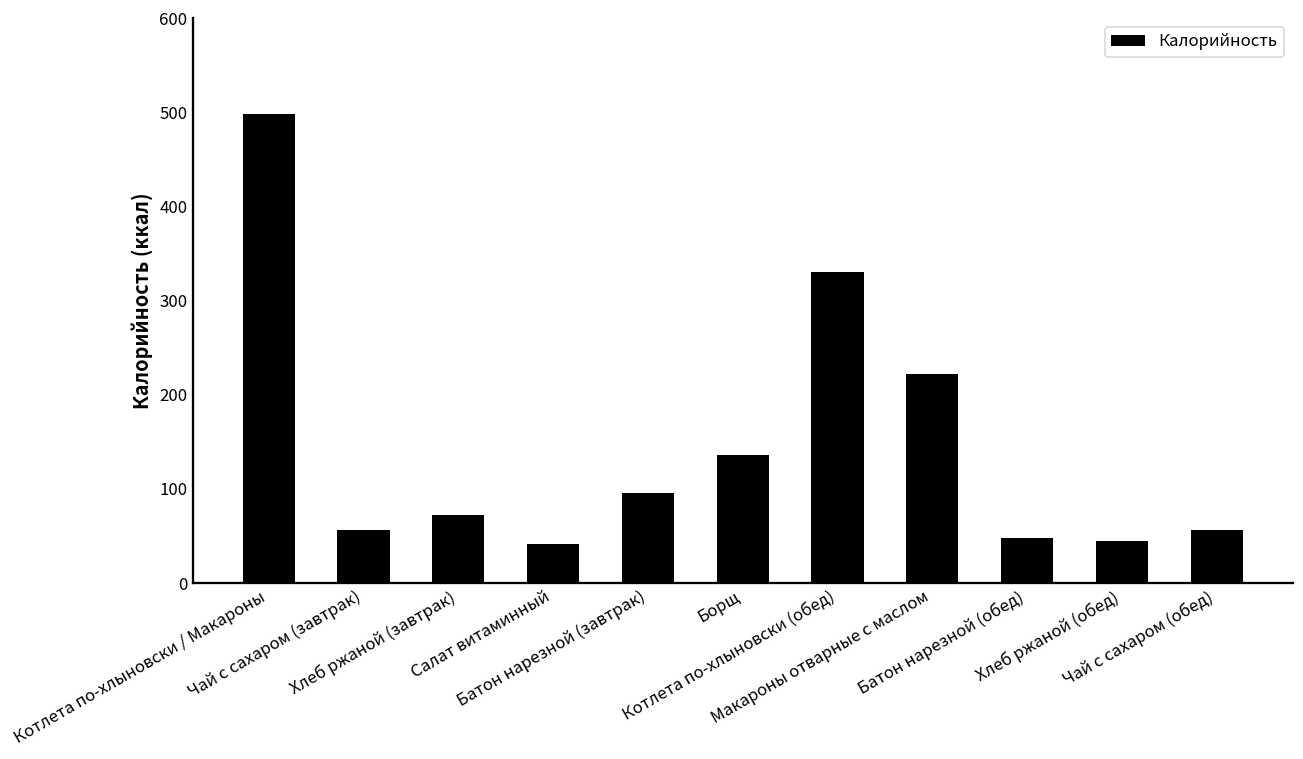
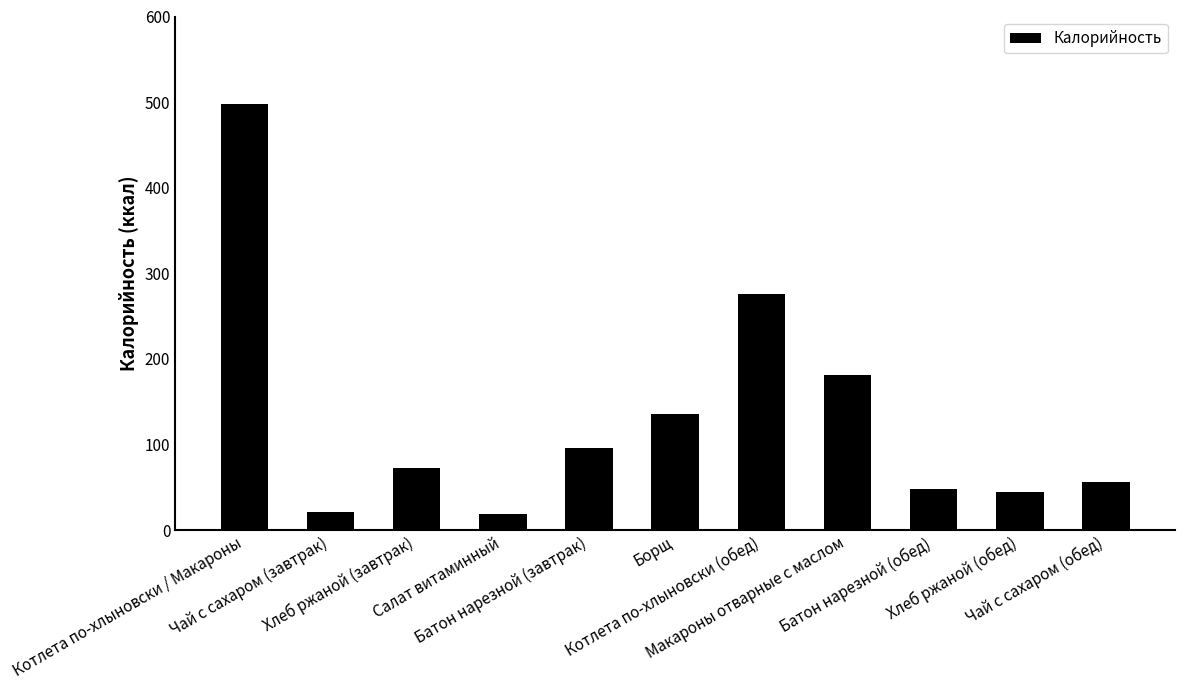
Чай с сахаром (завтрак): 60 -> 20
Салат витаминный: 40 -> 20
Котлета по-хлыновски (обед): 330 -> 280
Макароны отварные с маслом: 220 -> 180
